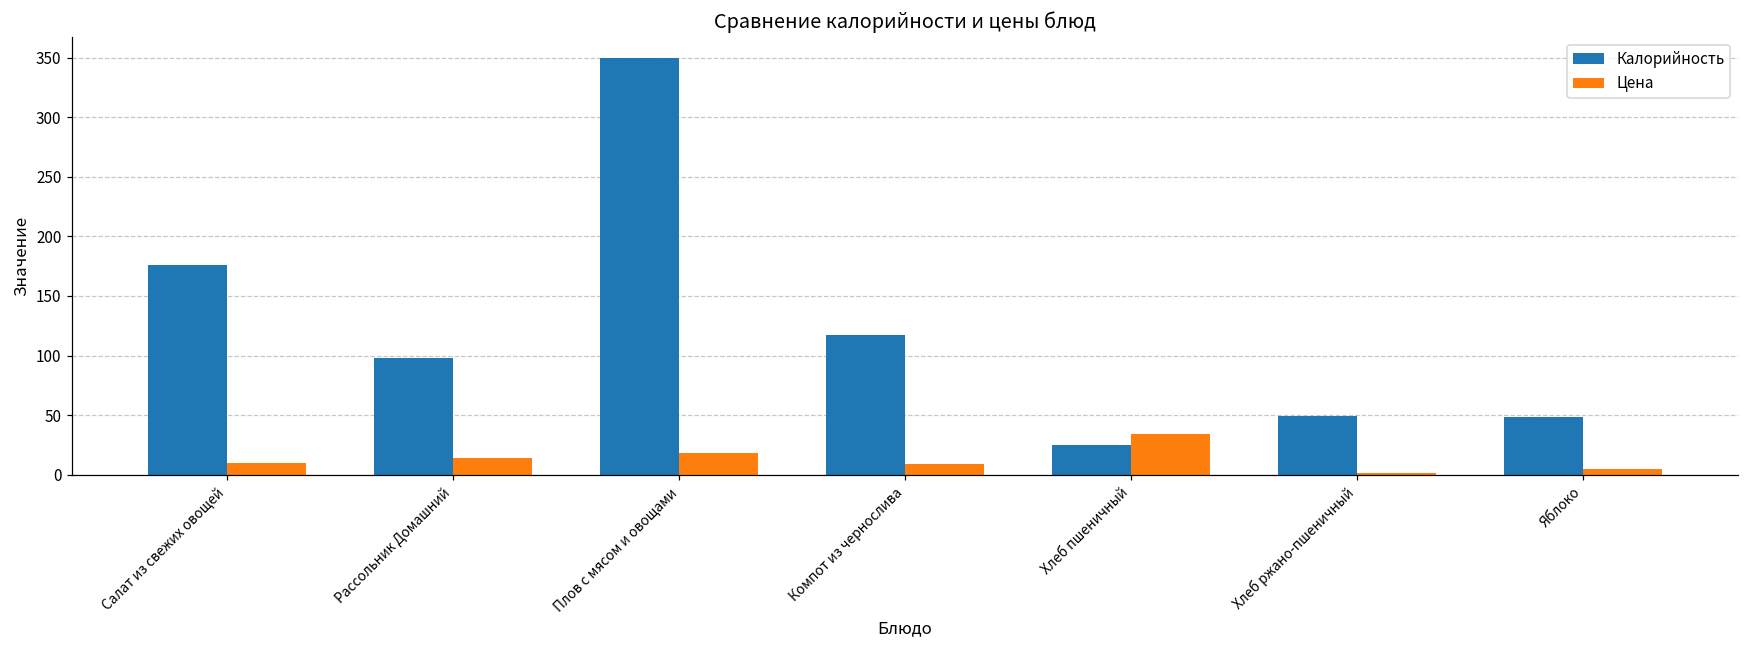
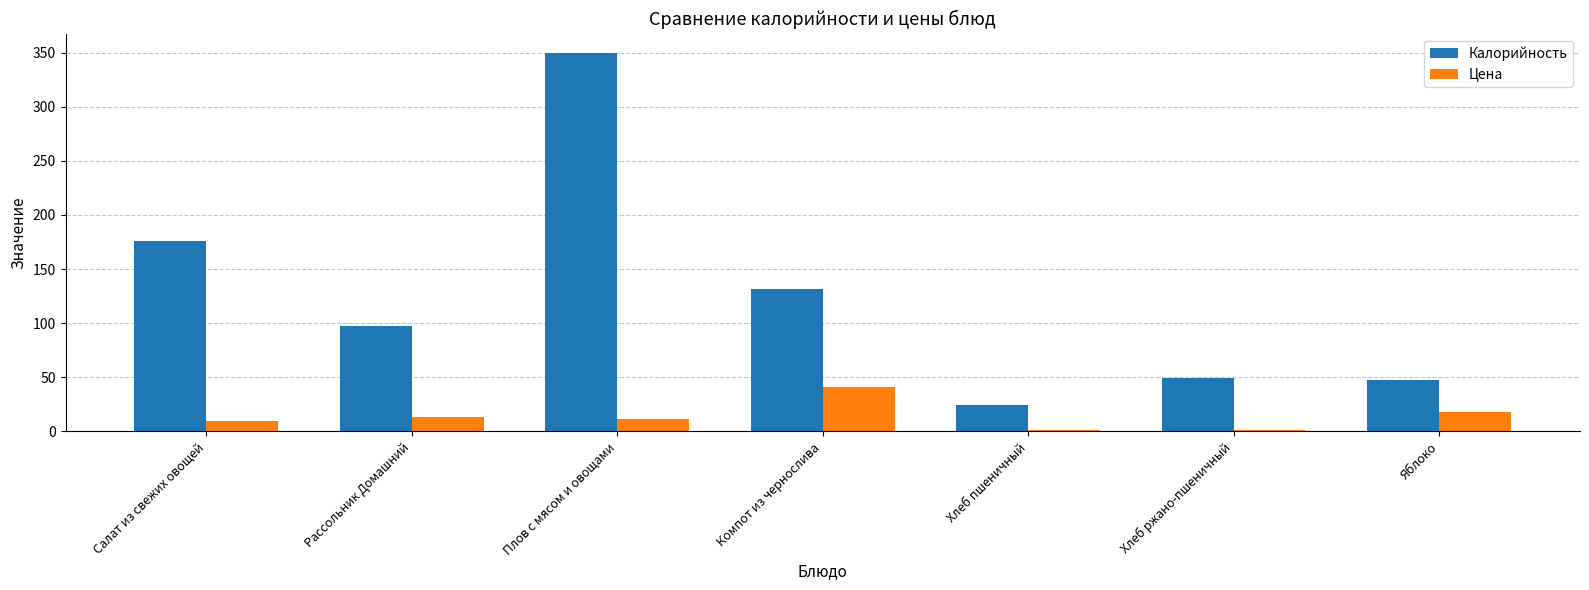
Цена, Плов с мясом и овощами: 19 -> 11
Калорийность, Компот из чернослива: 117 -> 132
Цена, Компот из чернослива: 9 -> 41
Цена, Хлеб пшеничный: 34 -> 1
Цена, Яблоко: 5 -> 18
